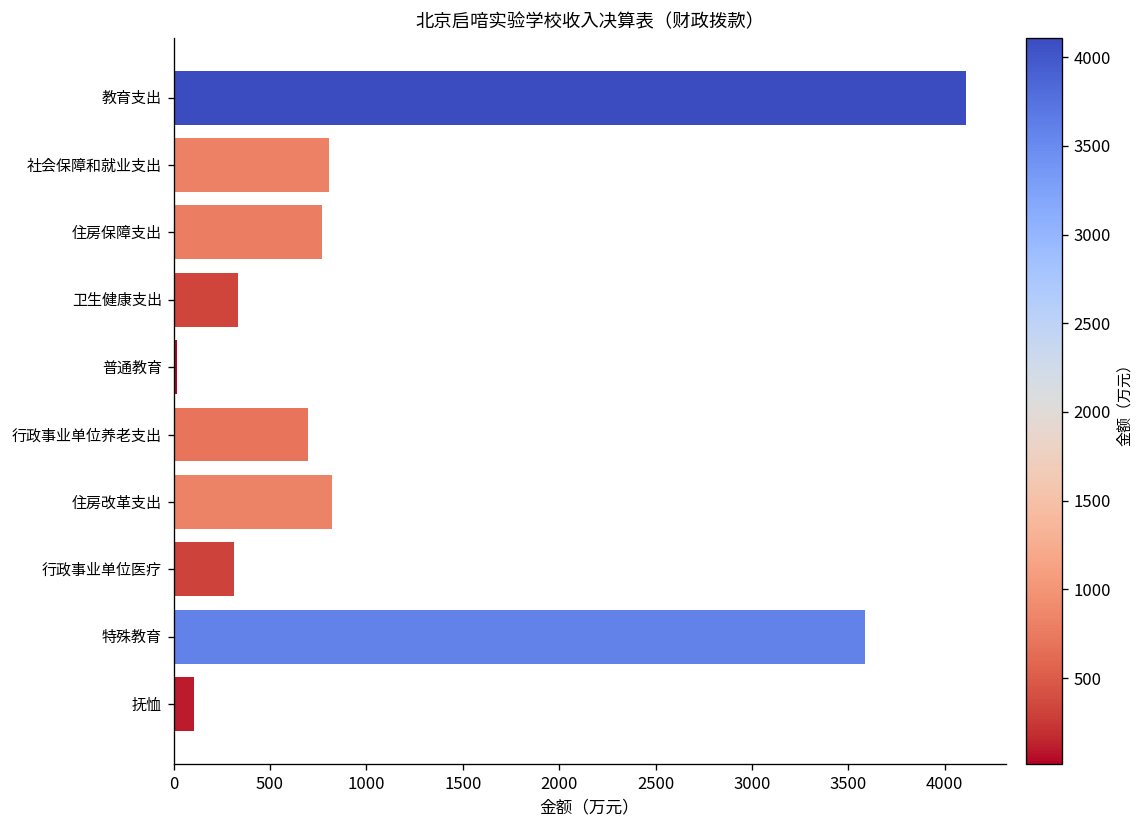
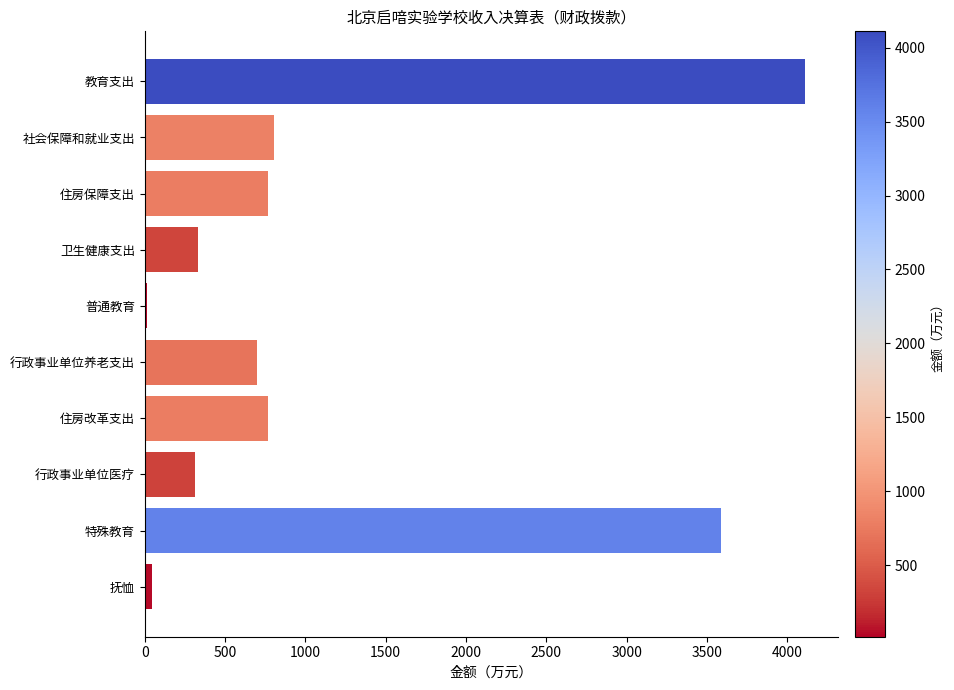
住房改革支出: 820 -> 770
抚恤: 110 -> 50
